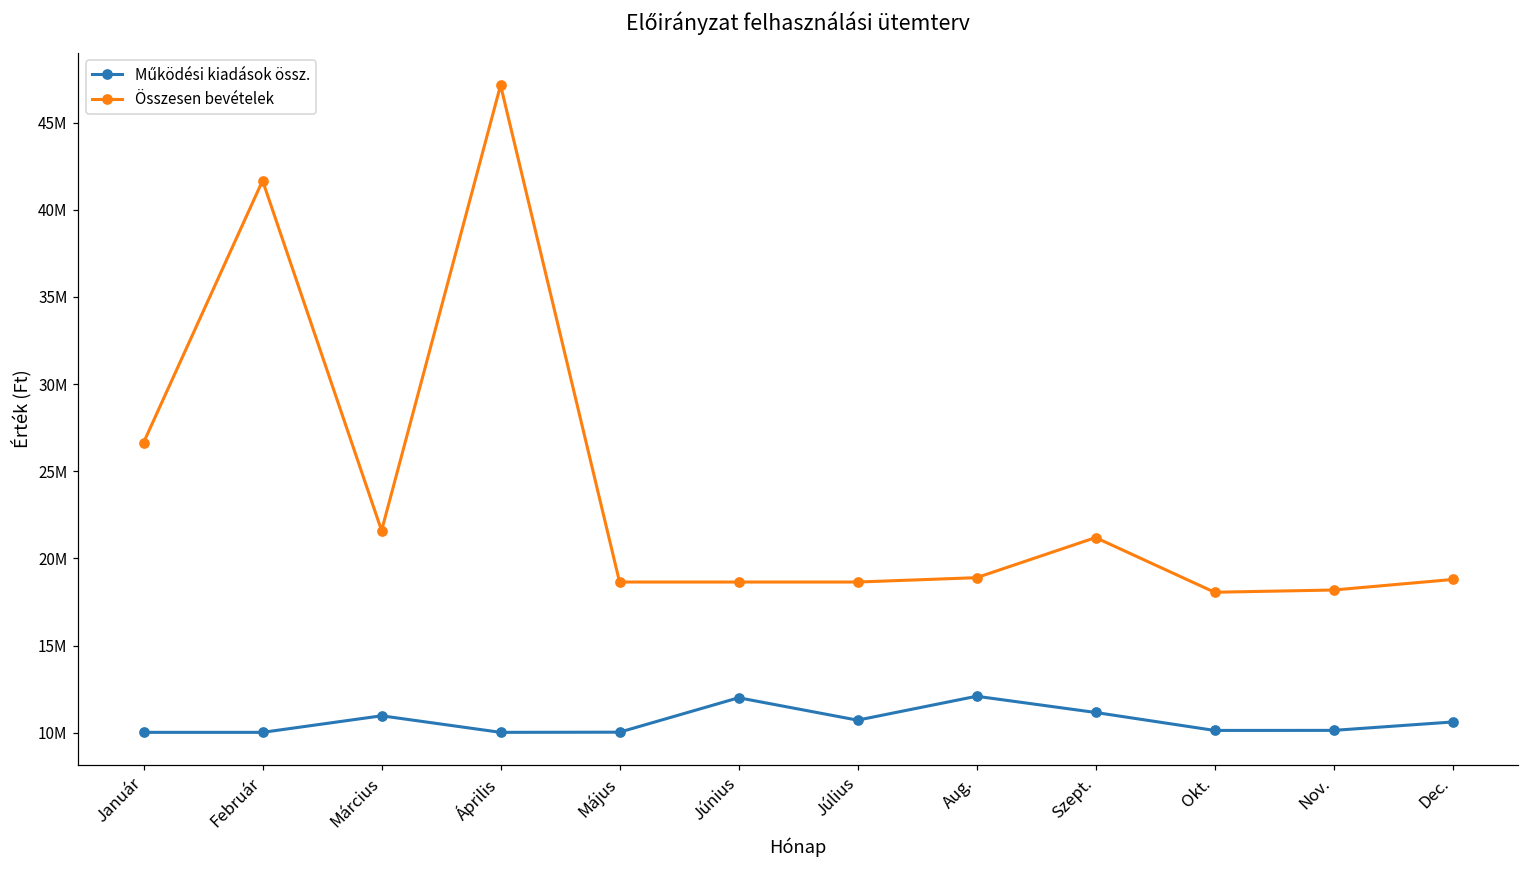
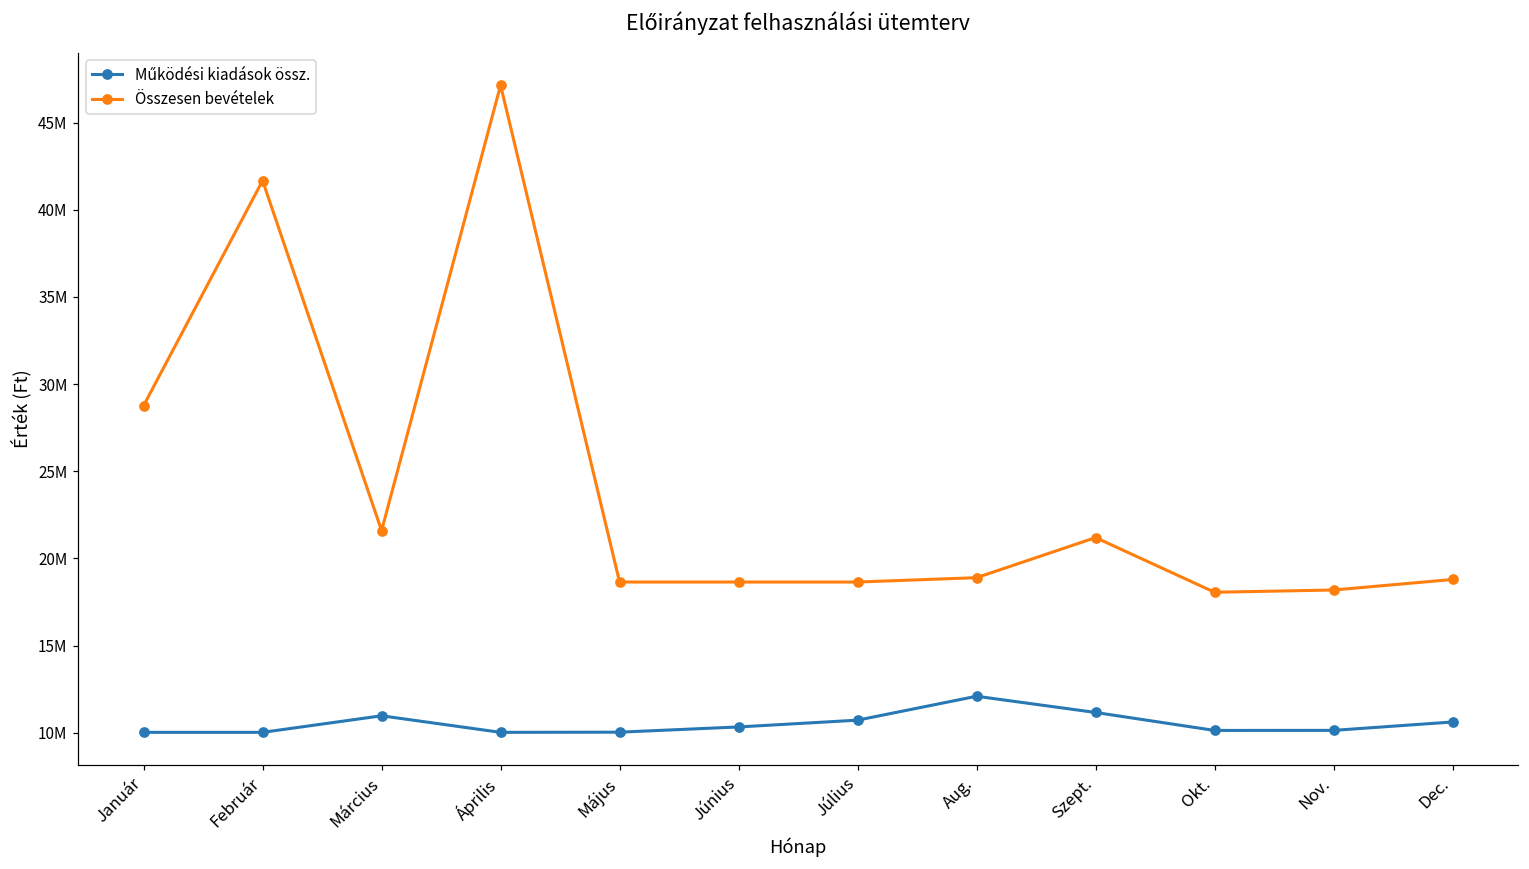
Összesen bevételek, Január: 26600000 -> 28800000
Működési kiadások össz., Június: 12000000 -> 10300000
